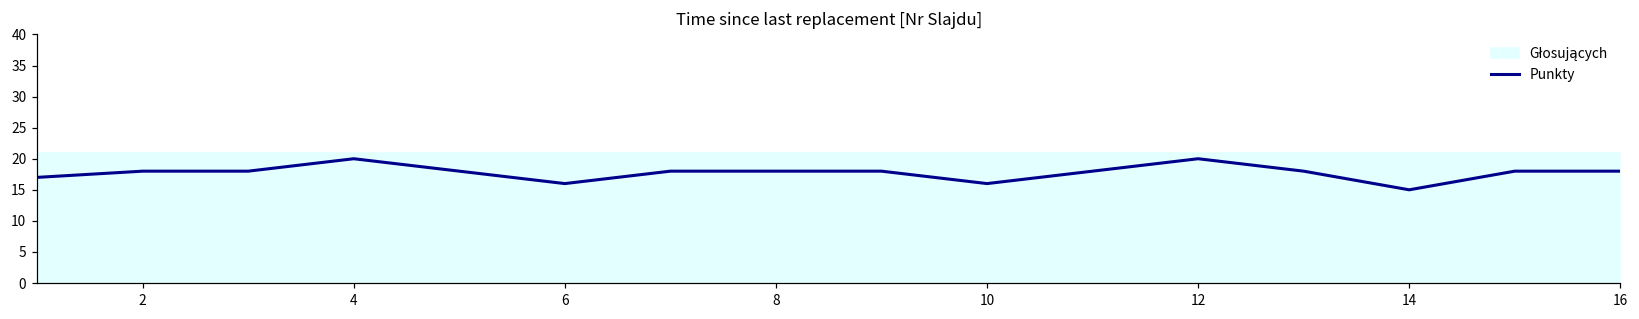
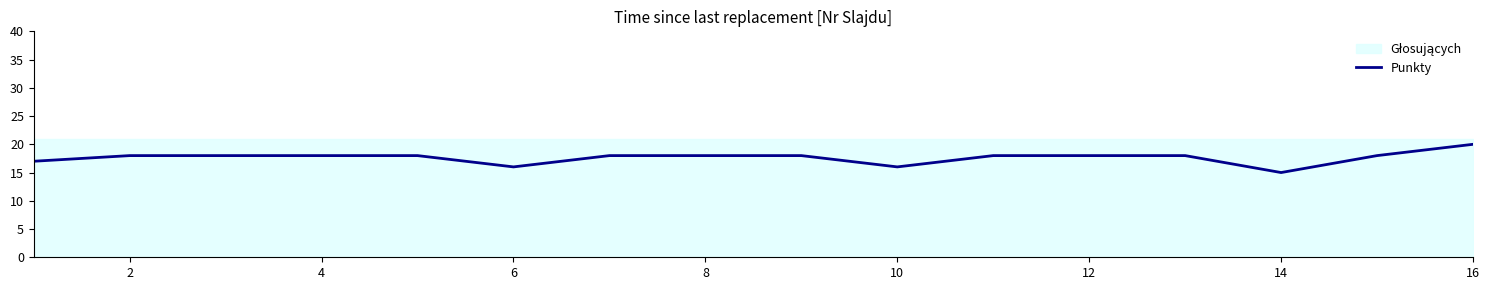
Punkty, 4: 20 -> 18
Punkty, 12: 20 -> 18
Punkty, 16: 18 -> 20
